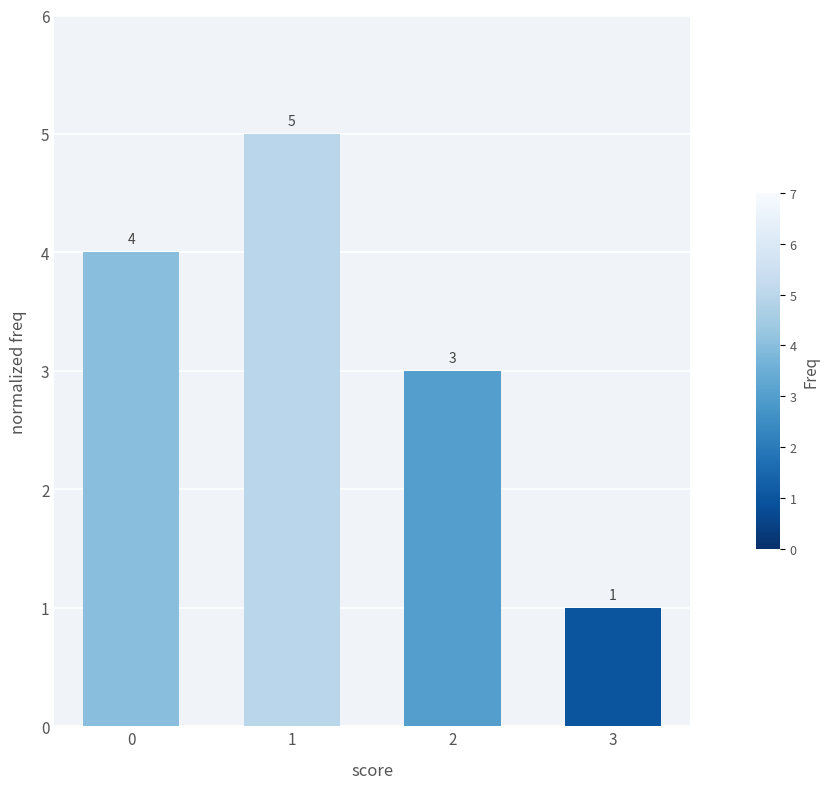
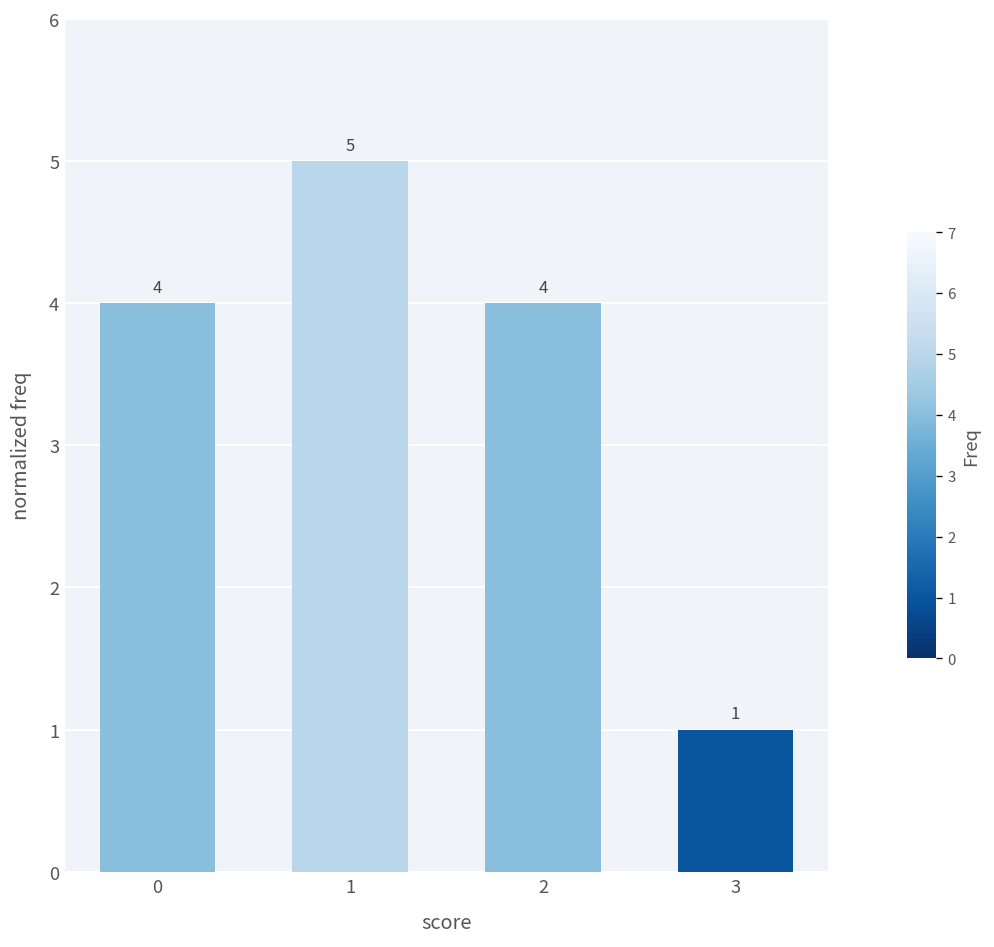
2: 3 -> 4
